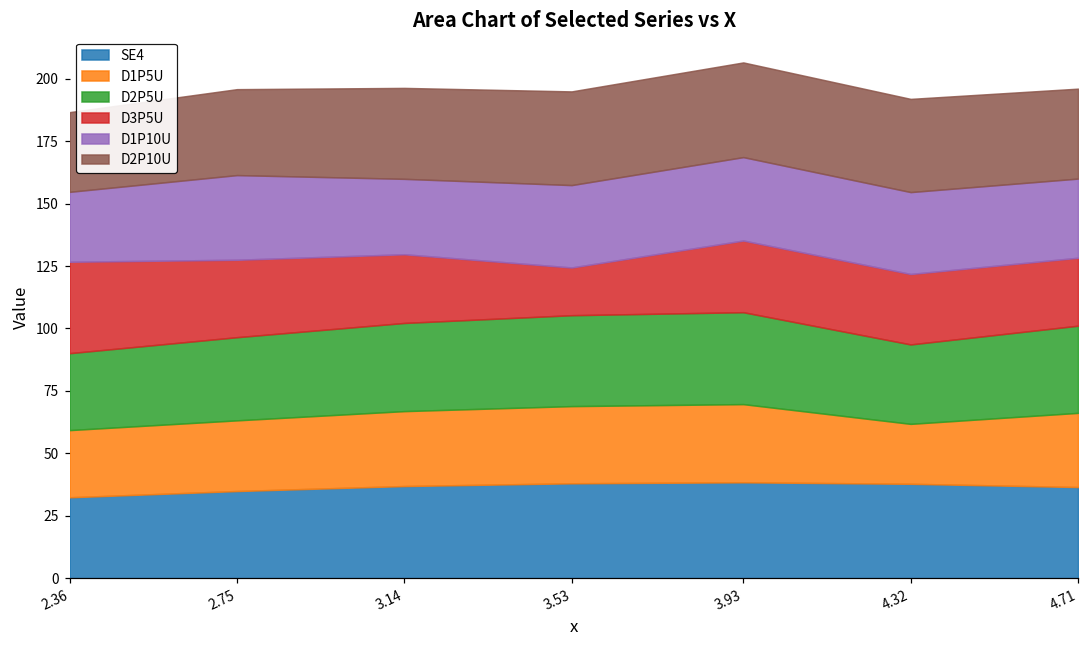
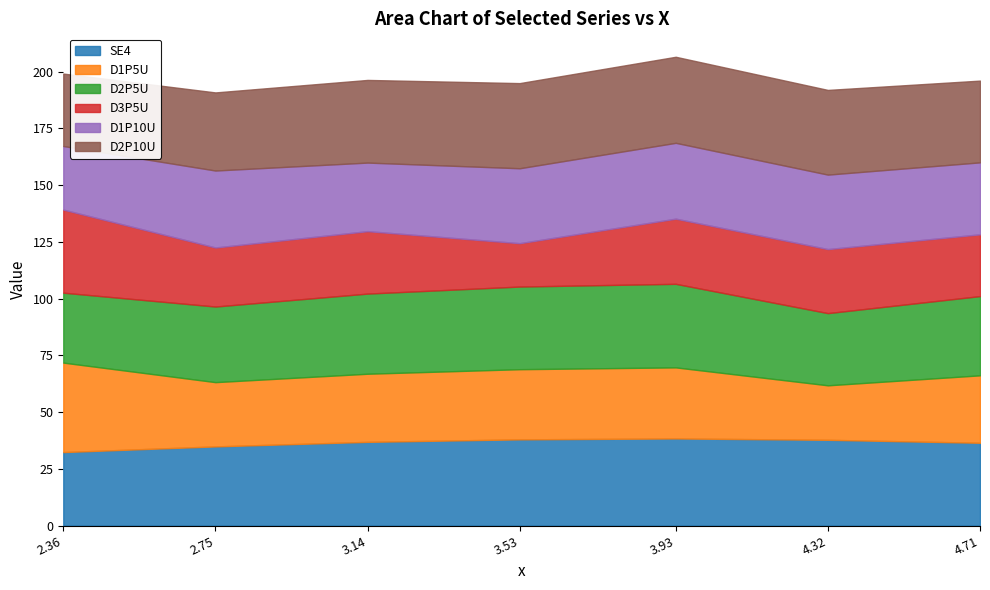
D1P5U, 2.36: 27 -> 39
D3P5U, 2.75: 31 -> 26
